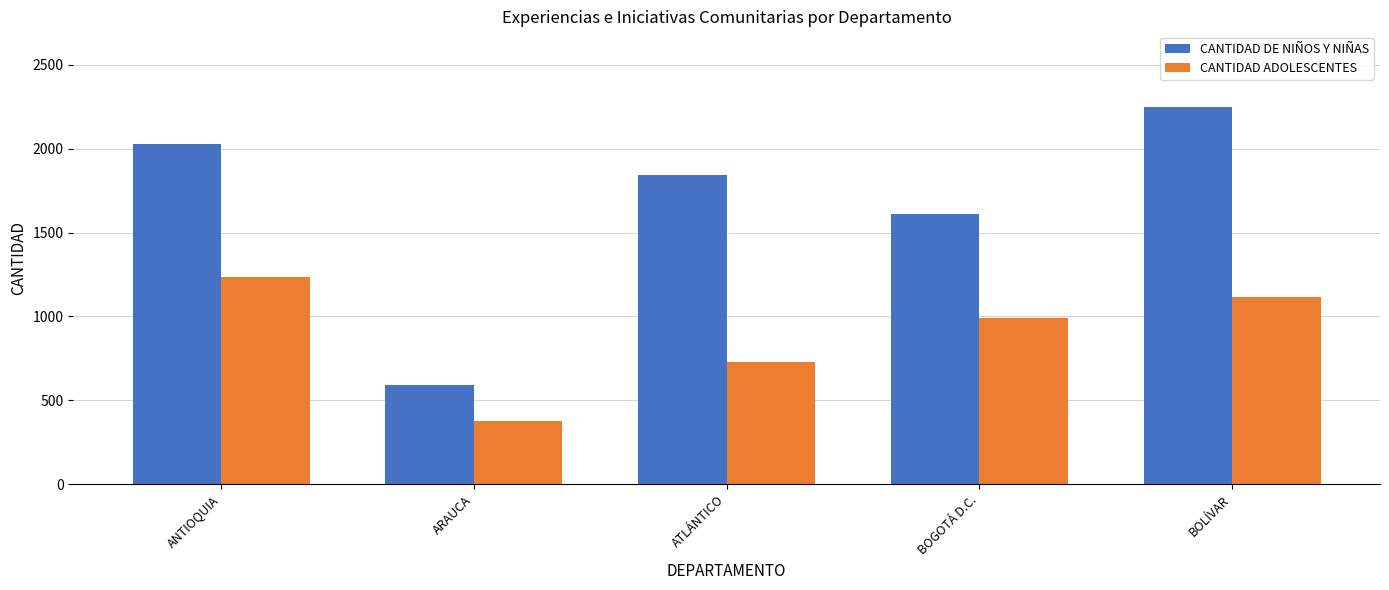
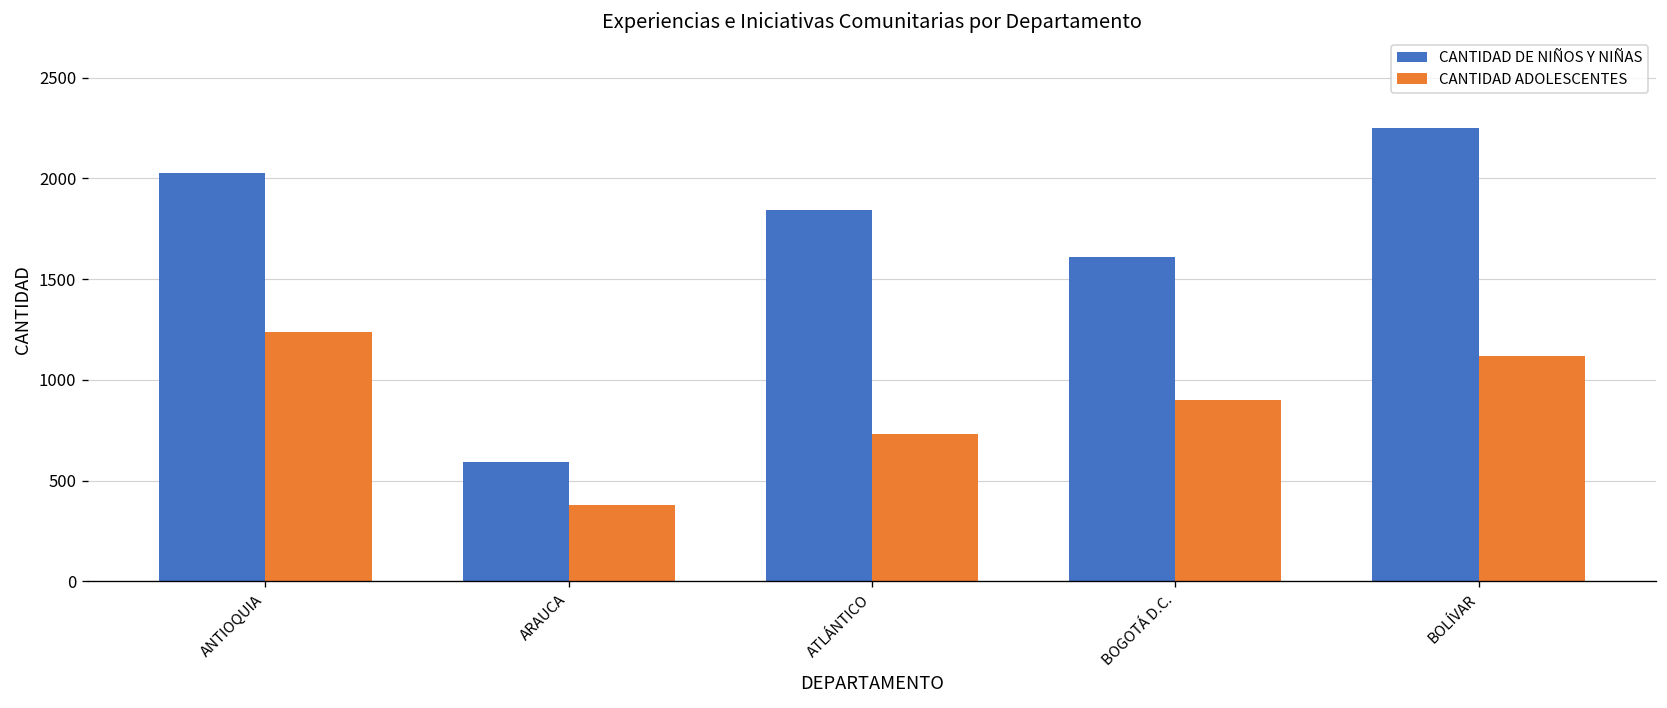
CANTIDAD ADOLESCENTES, BOGOTÁ D.C.: 990 -> 900
